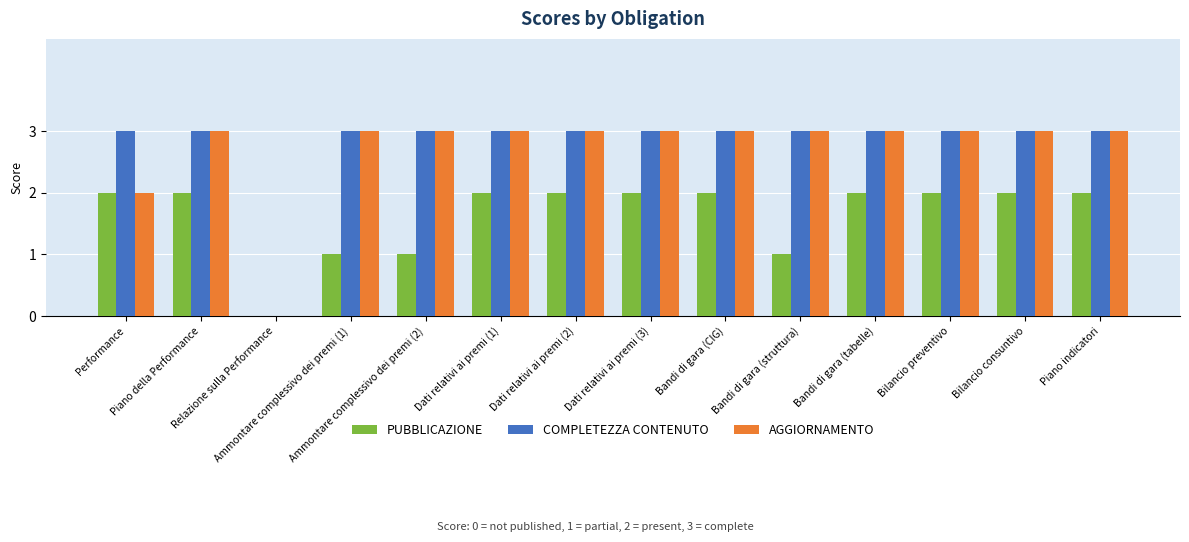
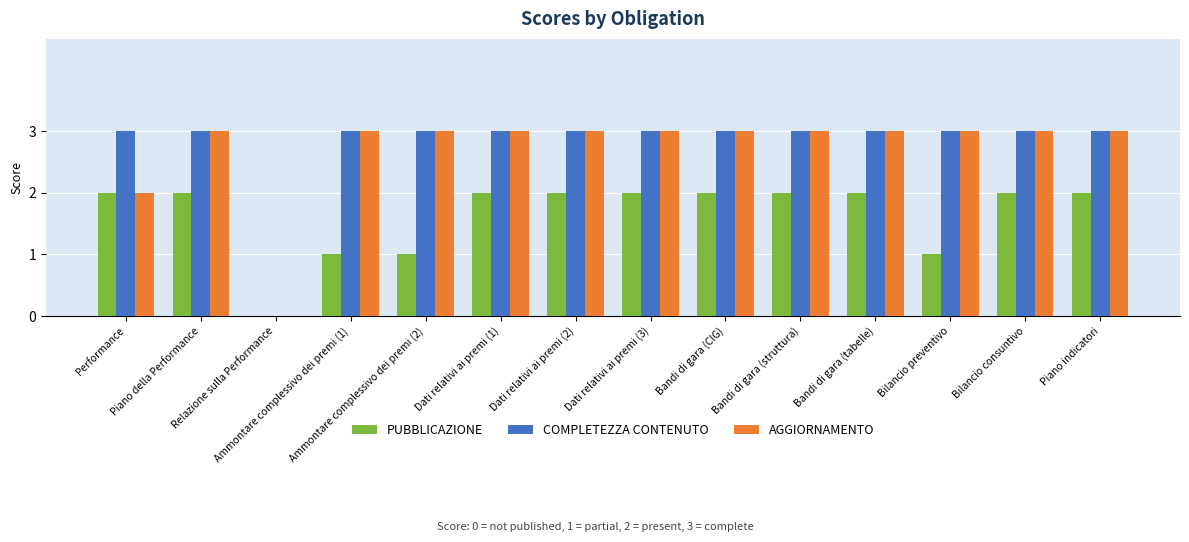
PUBBLICAZIONE, Bandi di gara (struttura): 1 -> 2
PUBBLICAZIONE, Bilancio preventivo: 2 -> 1
